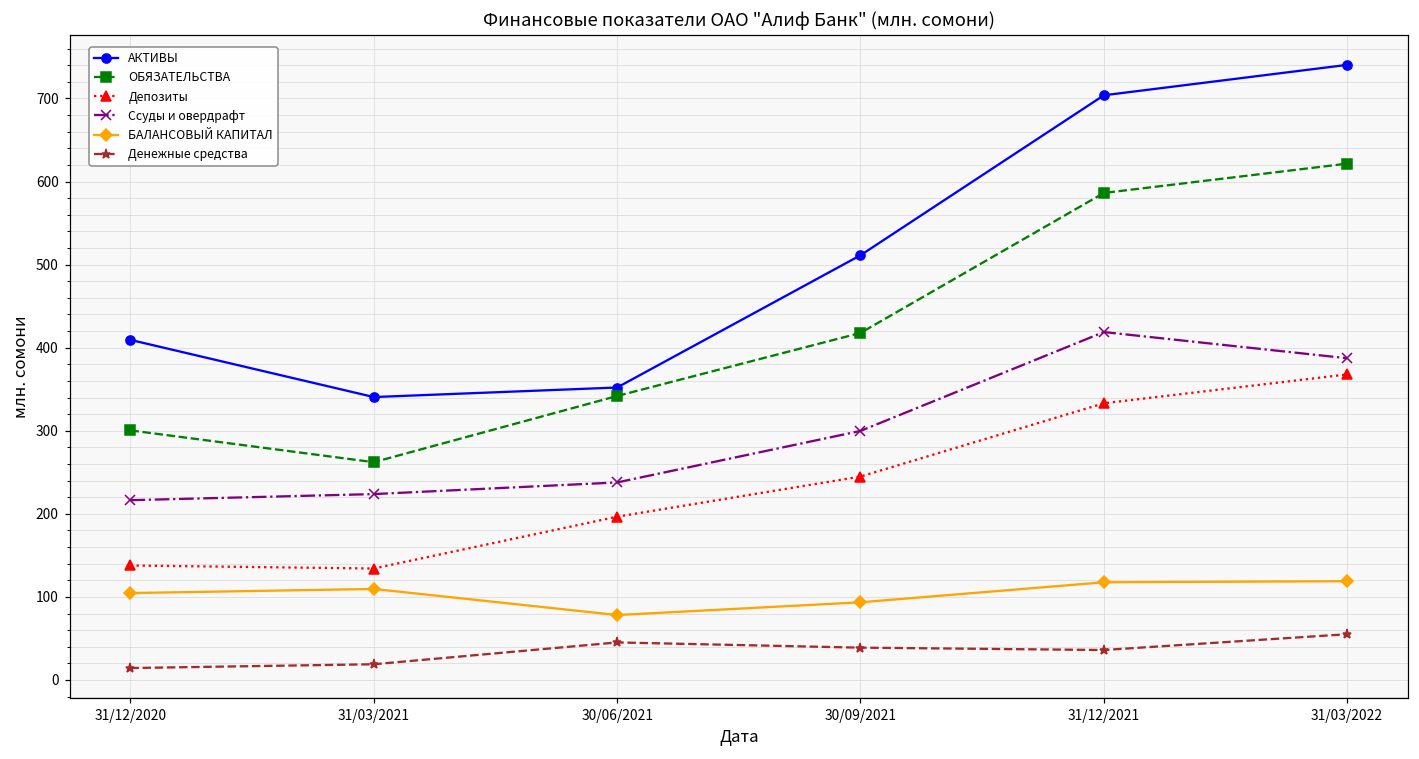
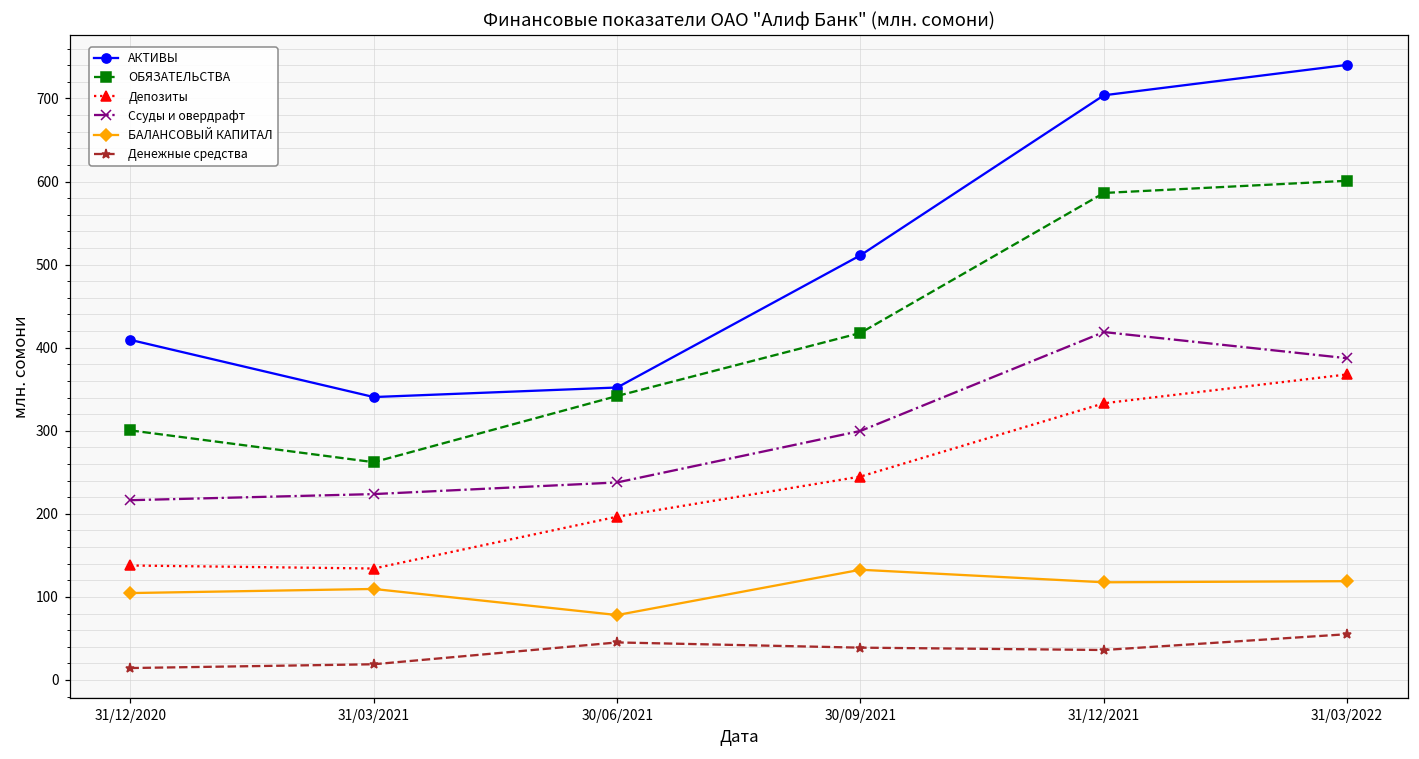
БАЛАНСОВЫЙ КАПИТАЛ, 30/09/2021: 90 -> 130
ОБЯЗАТЕЛЬСТВА, 31/03/2022: 620 -> 600
